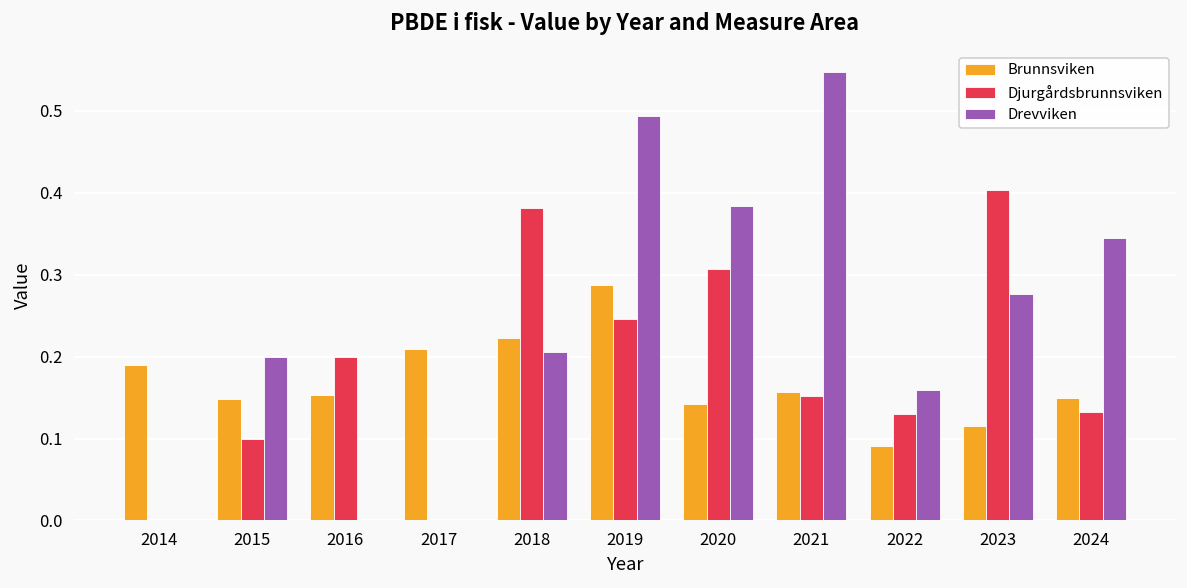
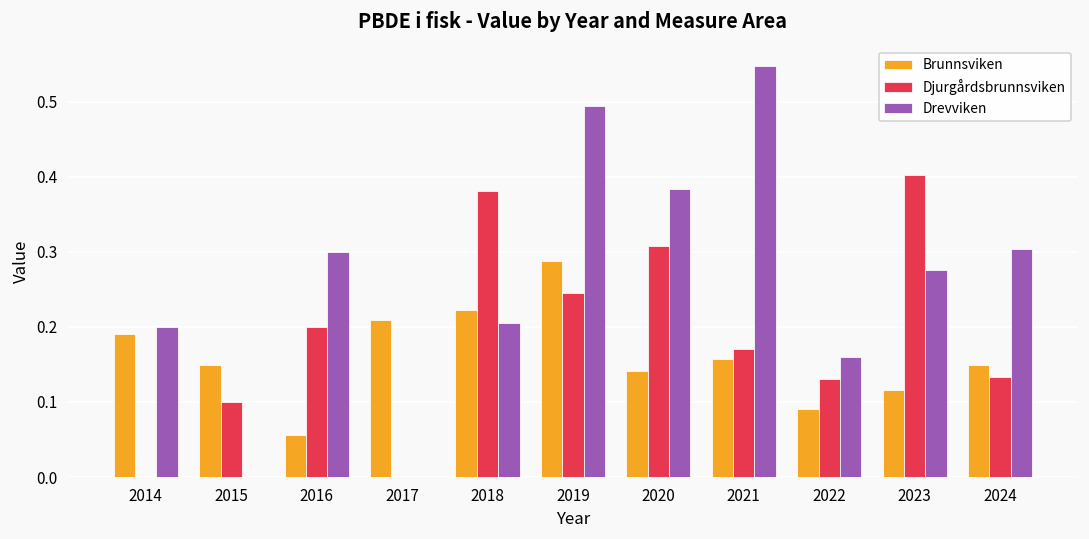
Drevviken, 2014: 0.0 -> 0.2
Drevviken, 2015: 0.2 -> 0.0
Brunnsviken, 2016: 0.15 -> 0.06
Drevviken, 2016: 0.0 -> 0.3
Djurgårdsbrunnsviken, 2021: 0.15 -> 0.17
Drevviken, 2024: 0.35 -> 0.30
